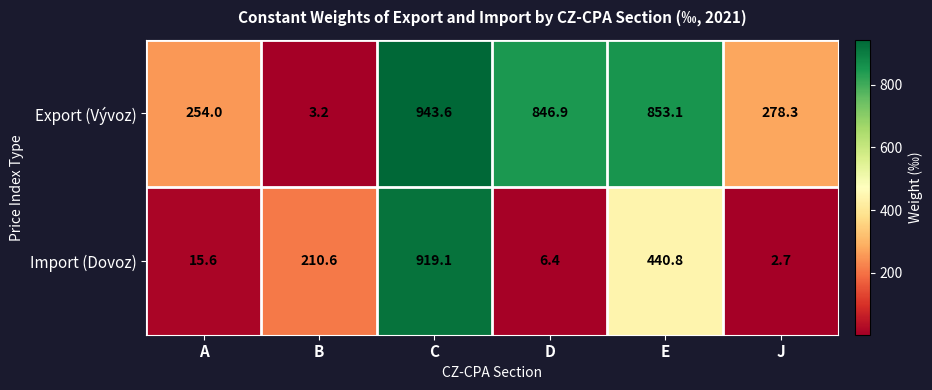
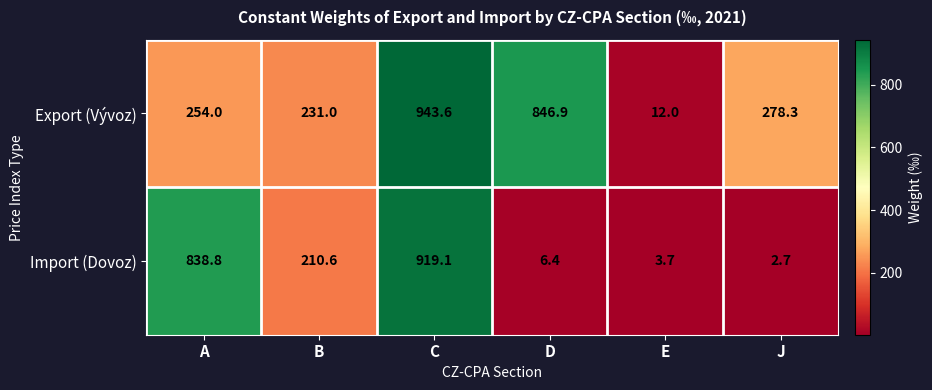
Export (Vývoz), B: 3.2 -> 231.0
Export (Vývoz), E: 853.1 -> 12.0
Import (Dovoz), A: 15.6 -> 838.8
Import (Dovoz), E: 440.8 -> 3.7
